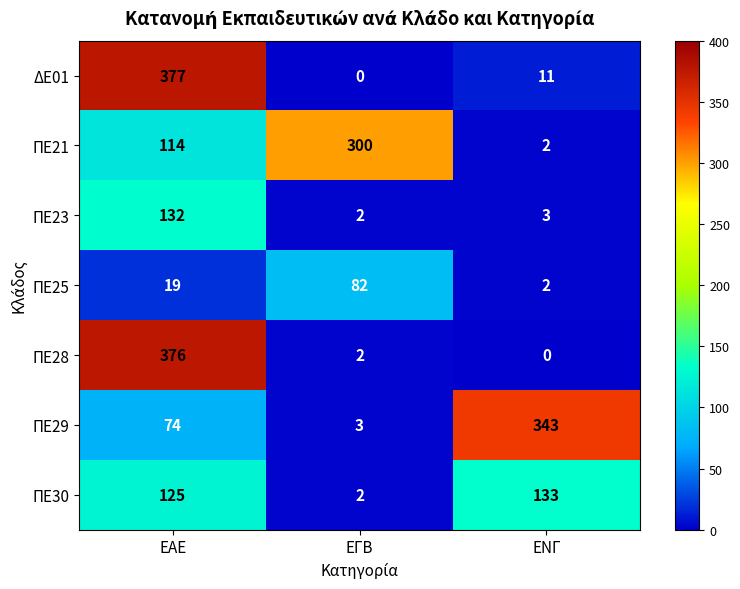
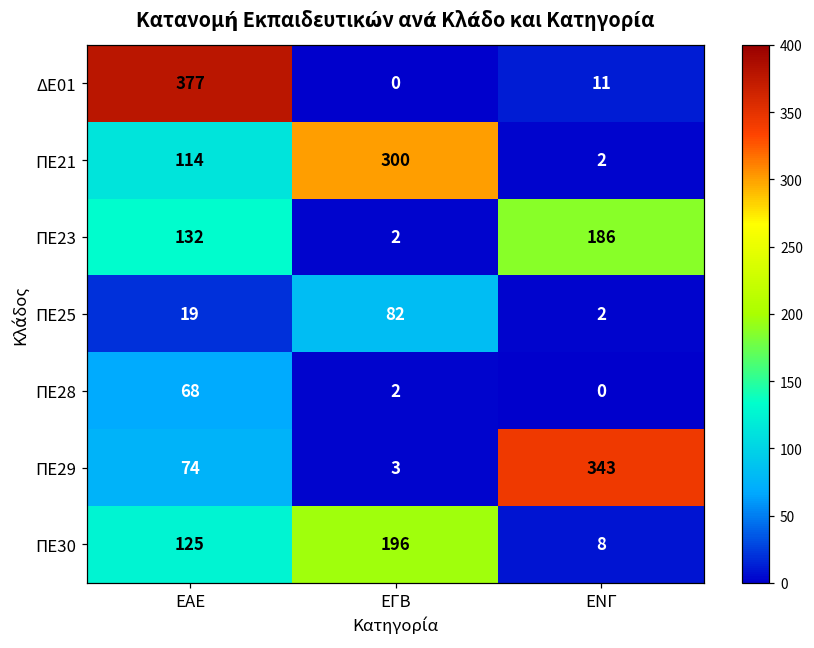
ΠΕ23, ΕΝΓ: 3 -> 186
ΠΕ28, ΕΑΕ: 376 -> 68
ΠΕ30, ΕΓΒ: 2 -> 196
ΠΕ30, ΕΝΓ: 133 -> 8
